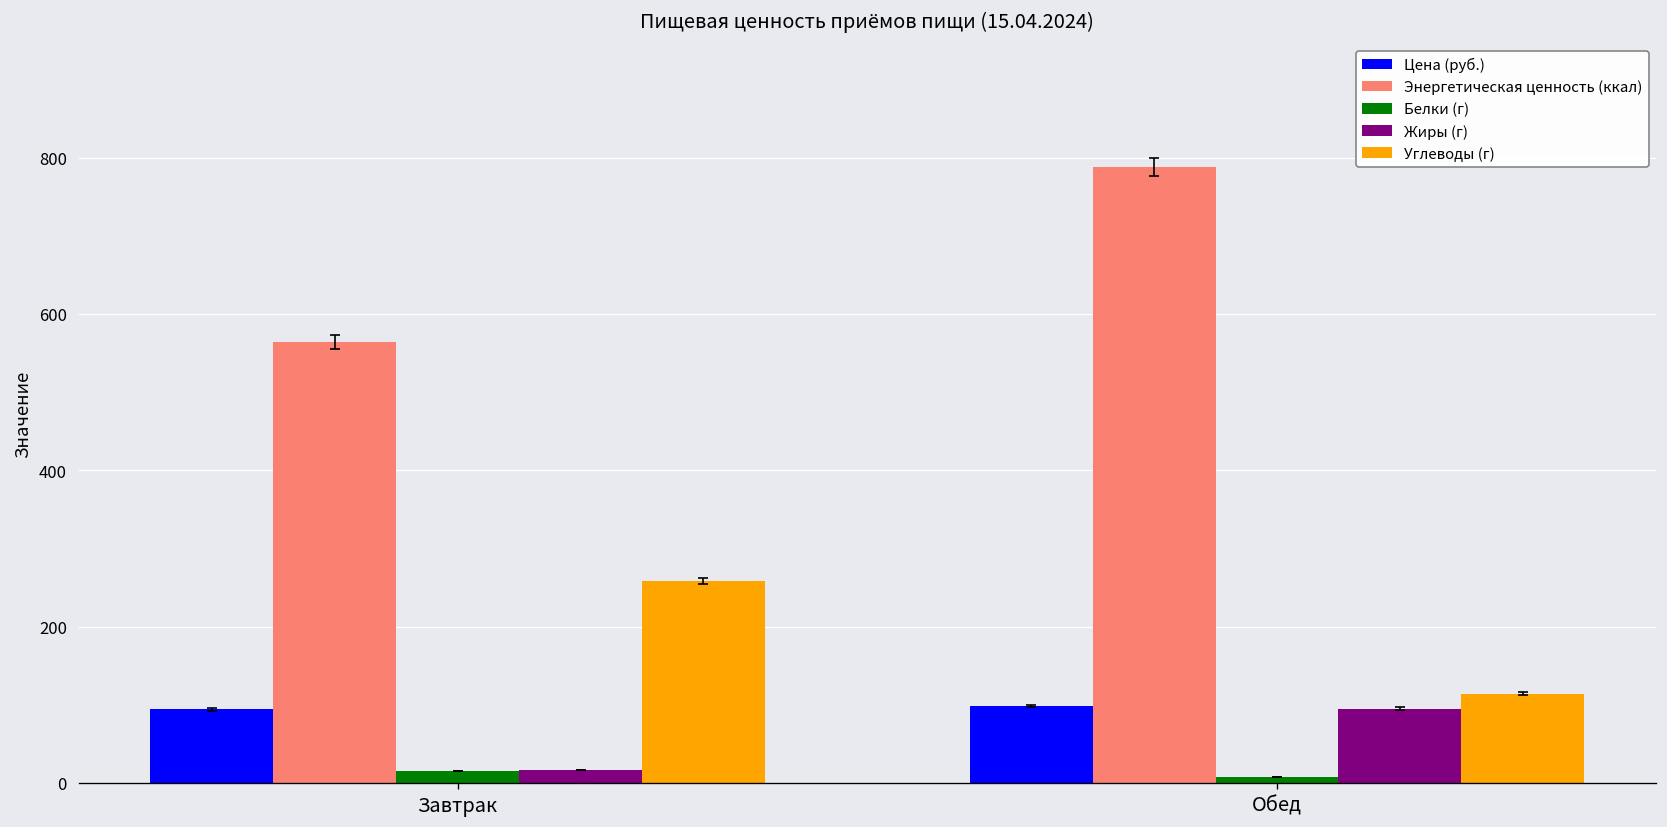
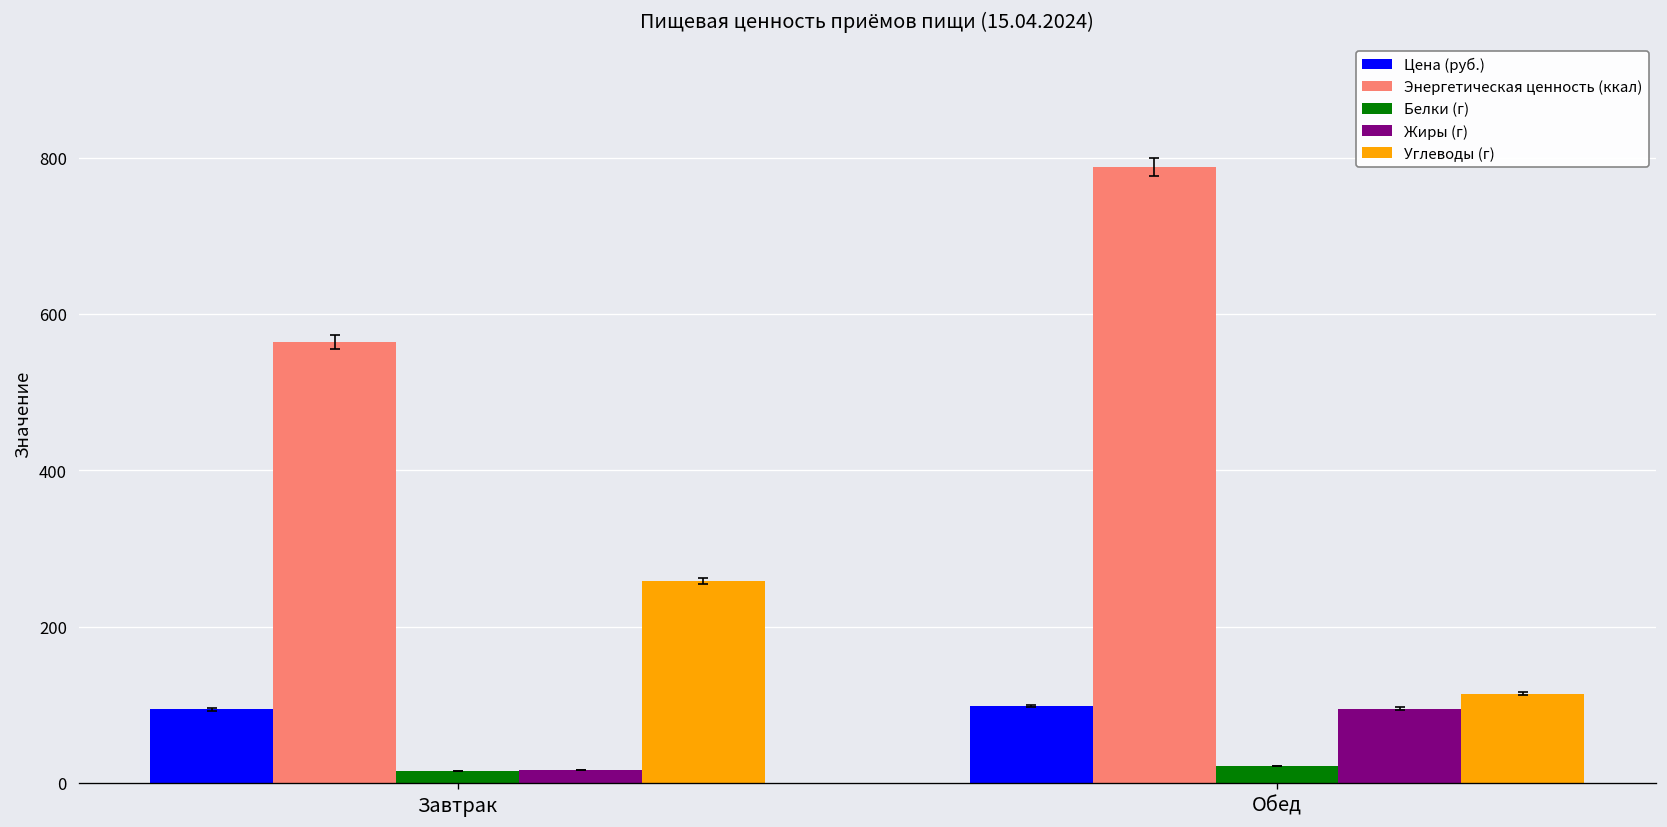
Белки (г), Обед: 10 -> 20
